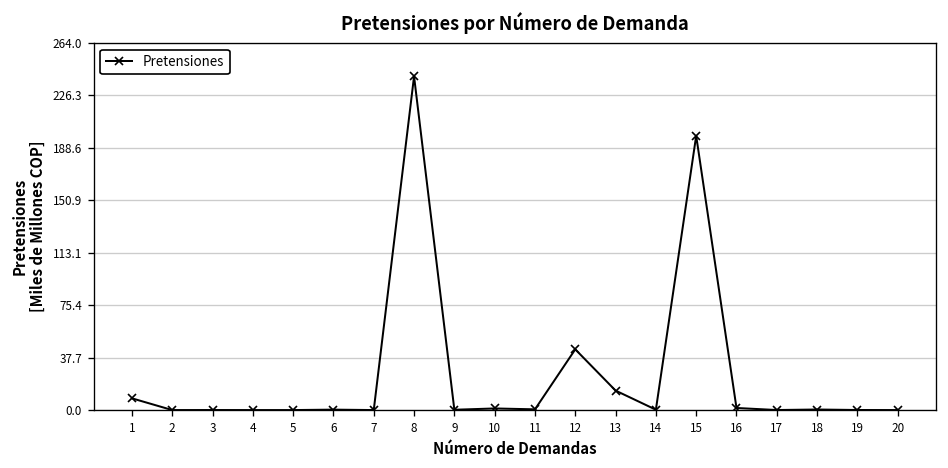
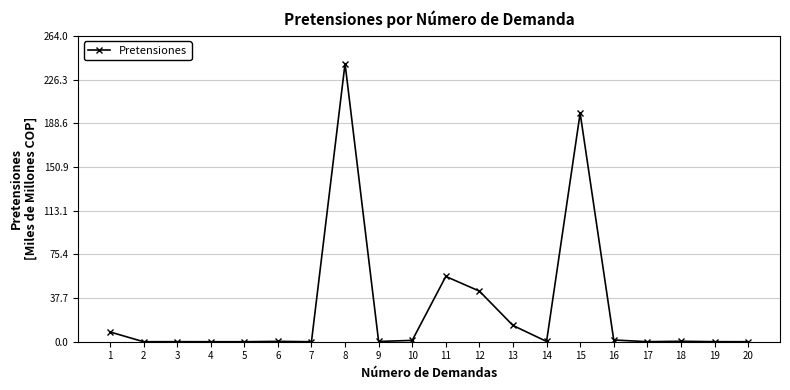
11: 1 -> 56
